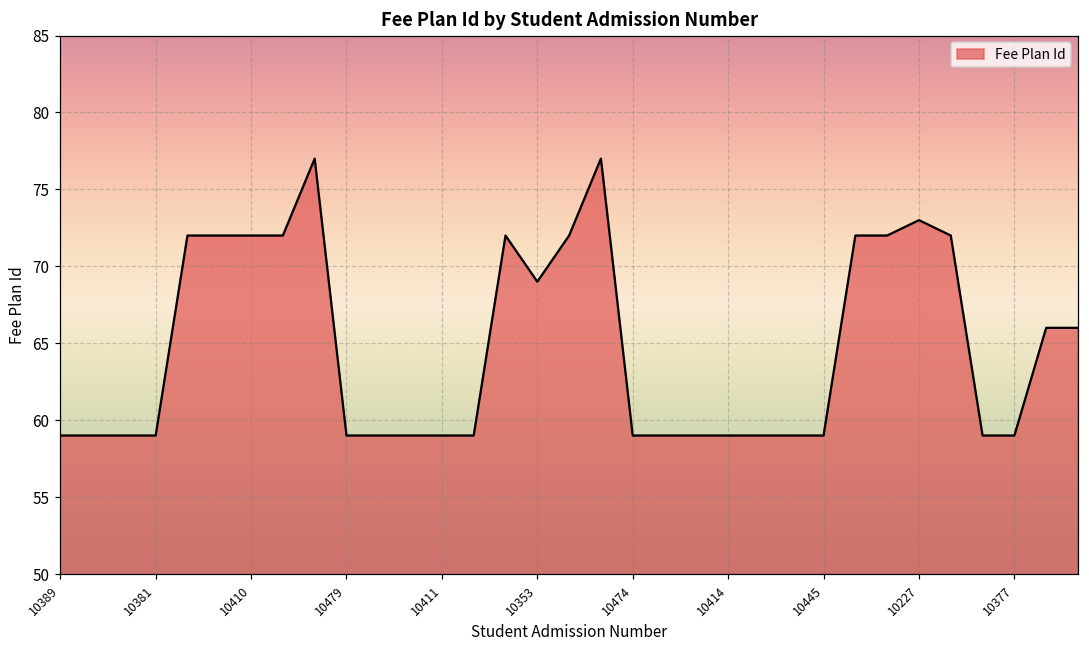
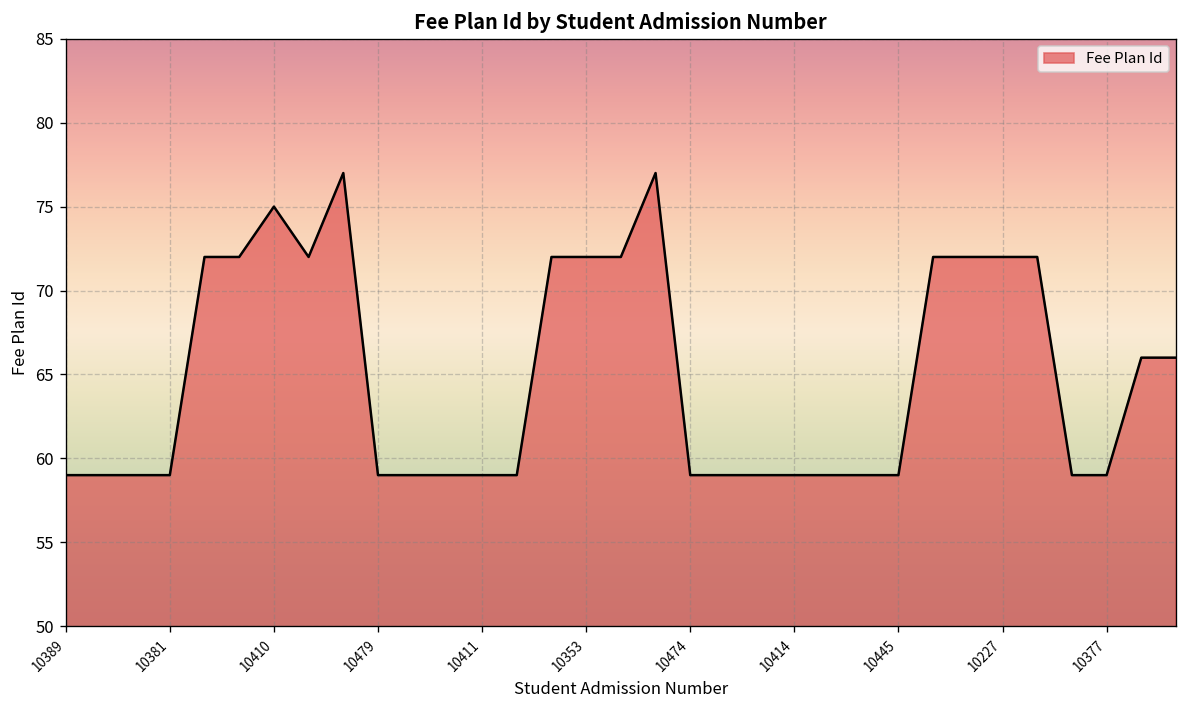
10410: 72 -> 75
10353: 69 -> 72
10227: 73 -> 72
